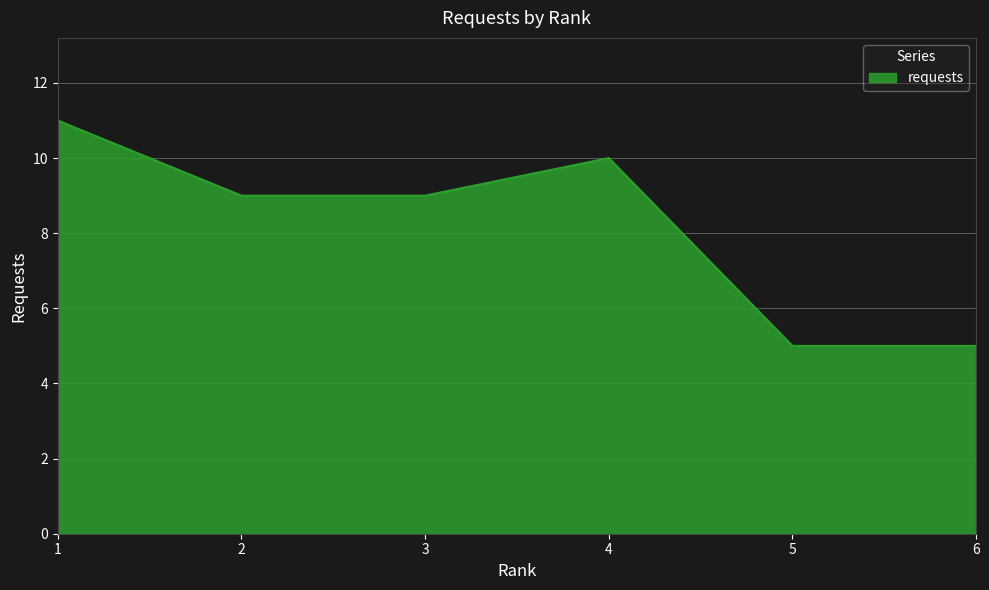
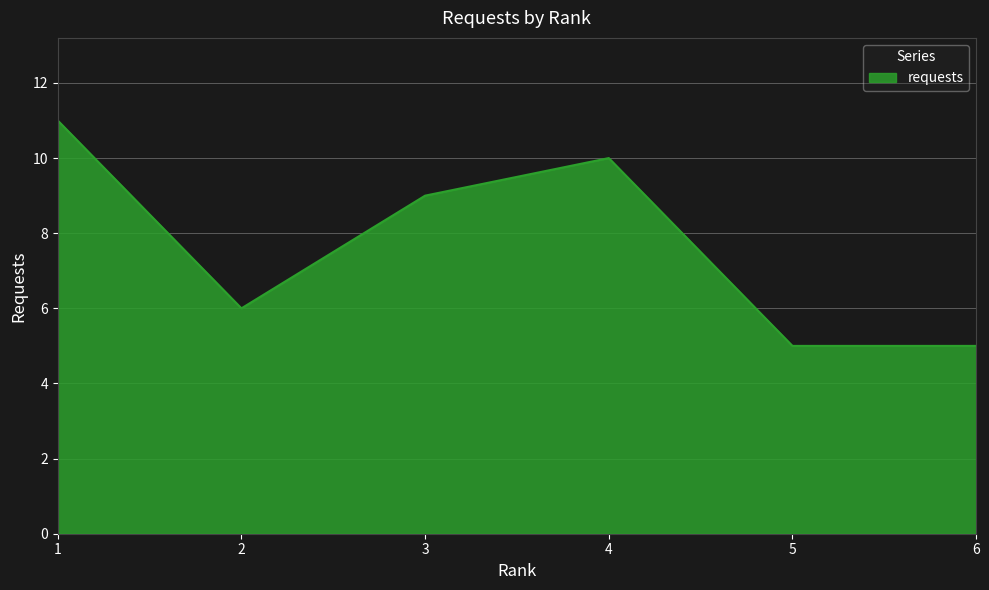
2: 9 -> 6
